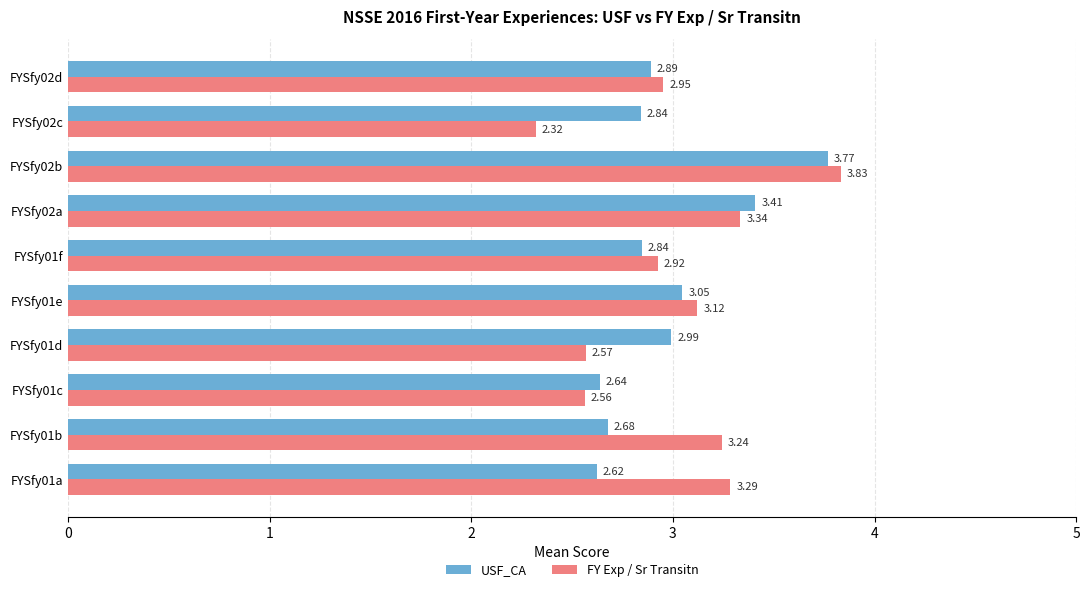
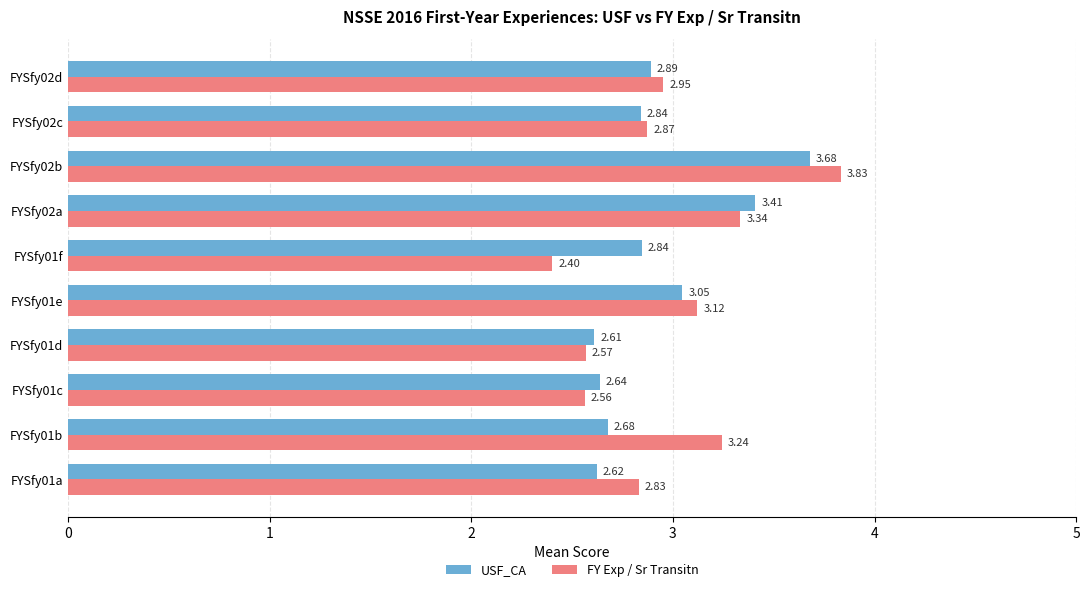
FY Exp / Sr Transitn, FYSfy02c: 2.32 -> 2.87
USF_CA, FYSfy02b: 3.77 -> 3.68
FY Exp / Sr Transitn, FYSfy01f: 2.92 -> 2.40
USF_CA, FYSfy01d: 2.99 -> 2.61
FY Exp / Sr Transitn, FYSfy01a: 3.29 -> 2.83
